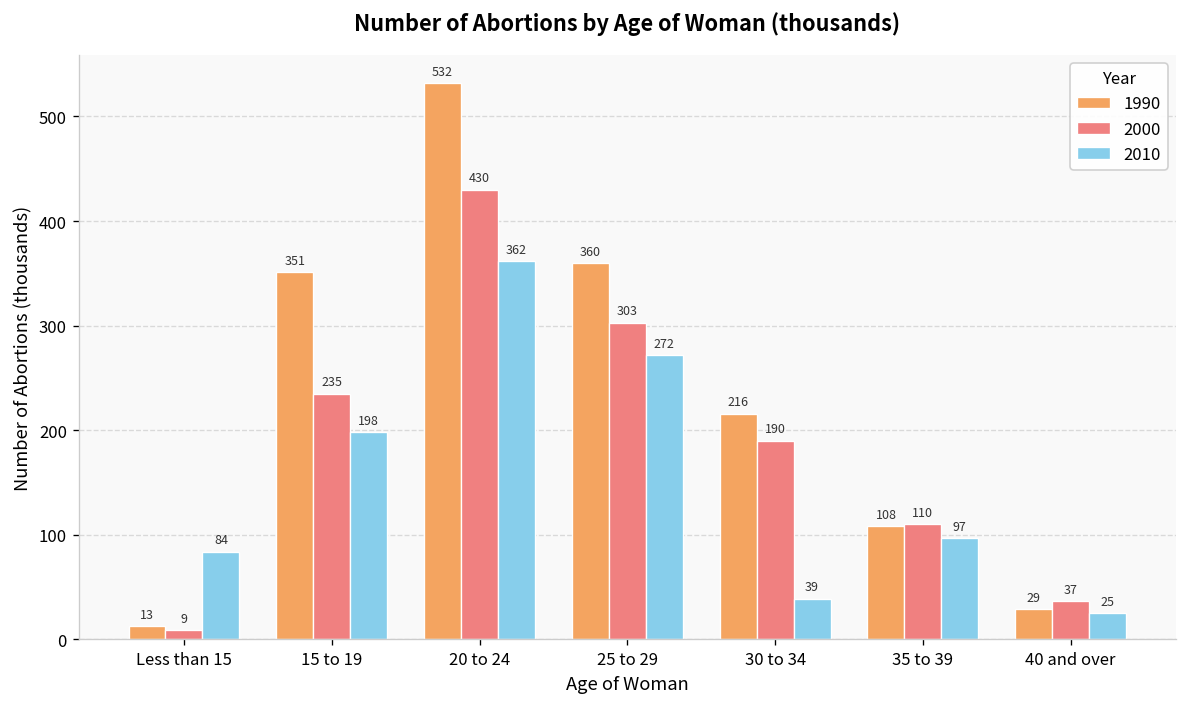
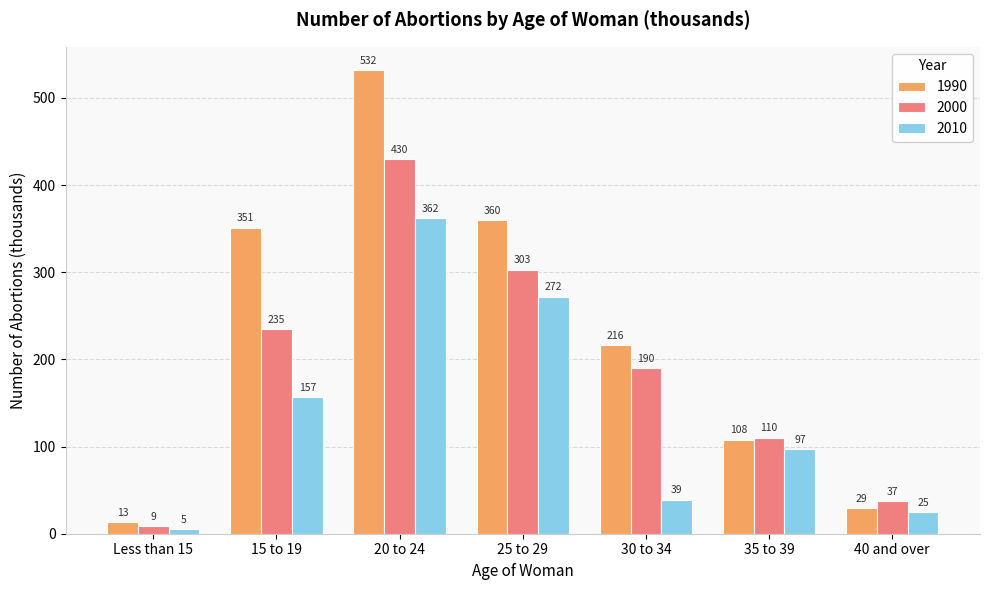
2010, Less than 15: 84 -> 5
2010, 15 to 19: 198 -> 157
